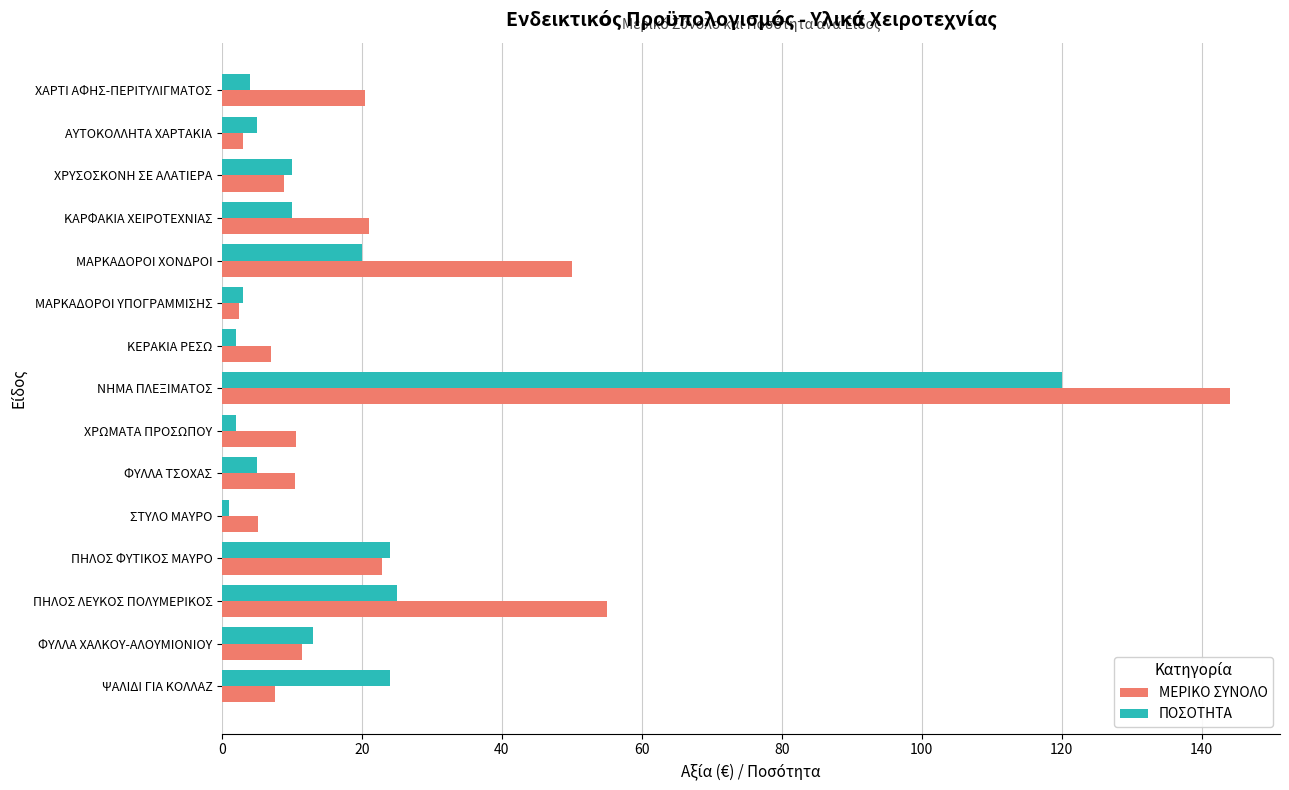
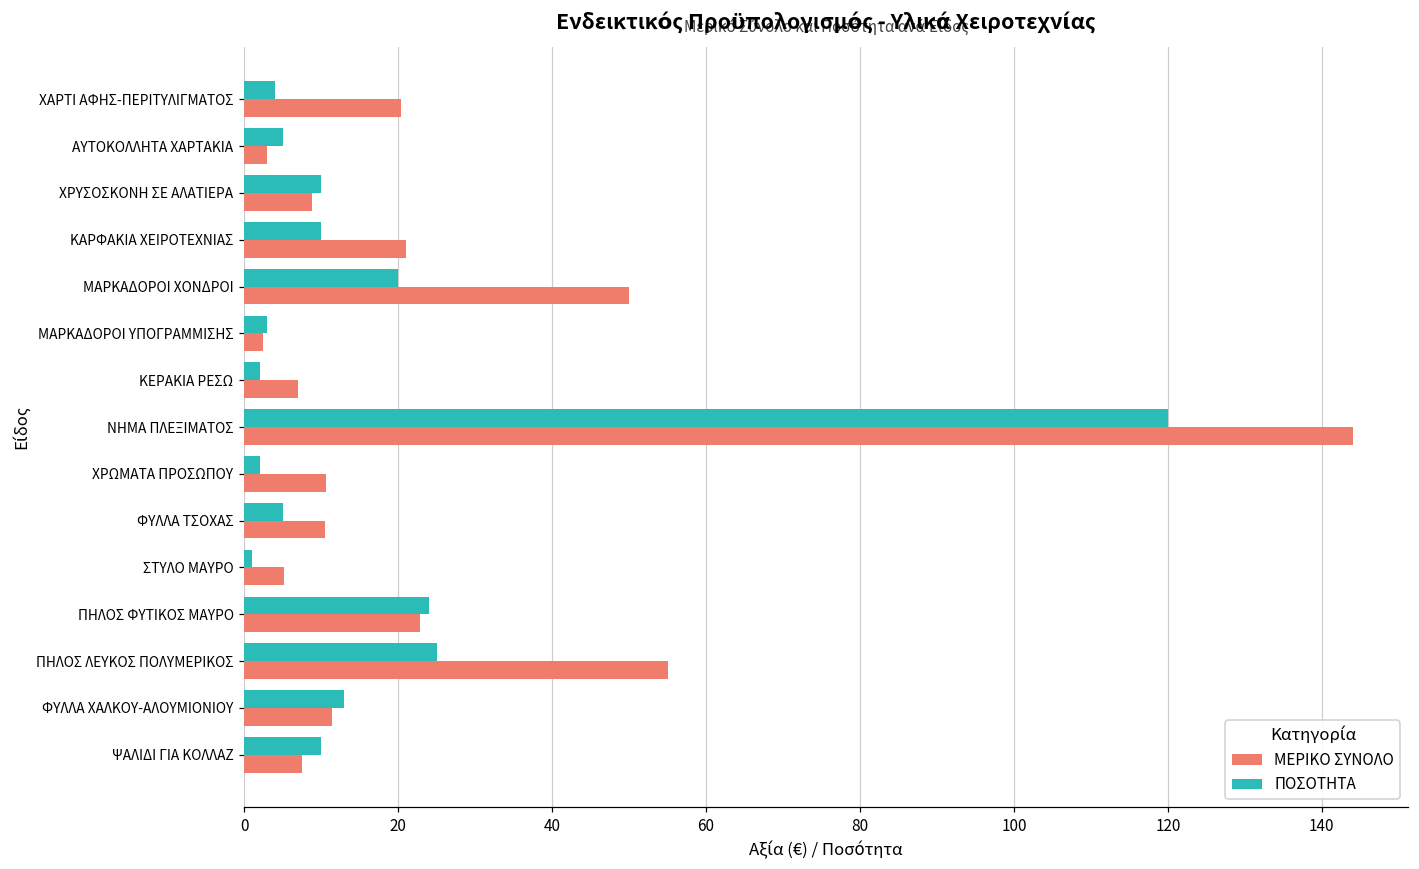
ΠΟΣΟΤΗΤΑ, ΨΑΛΙΔΙ ΓΙΑ ΚΟΛΛΑΖ: 24 -> 10
